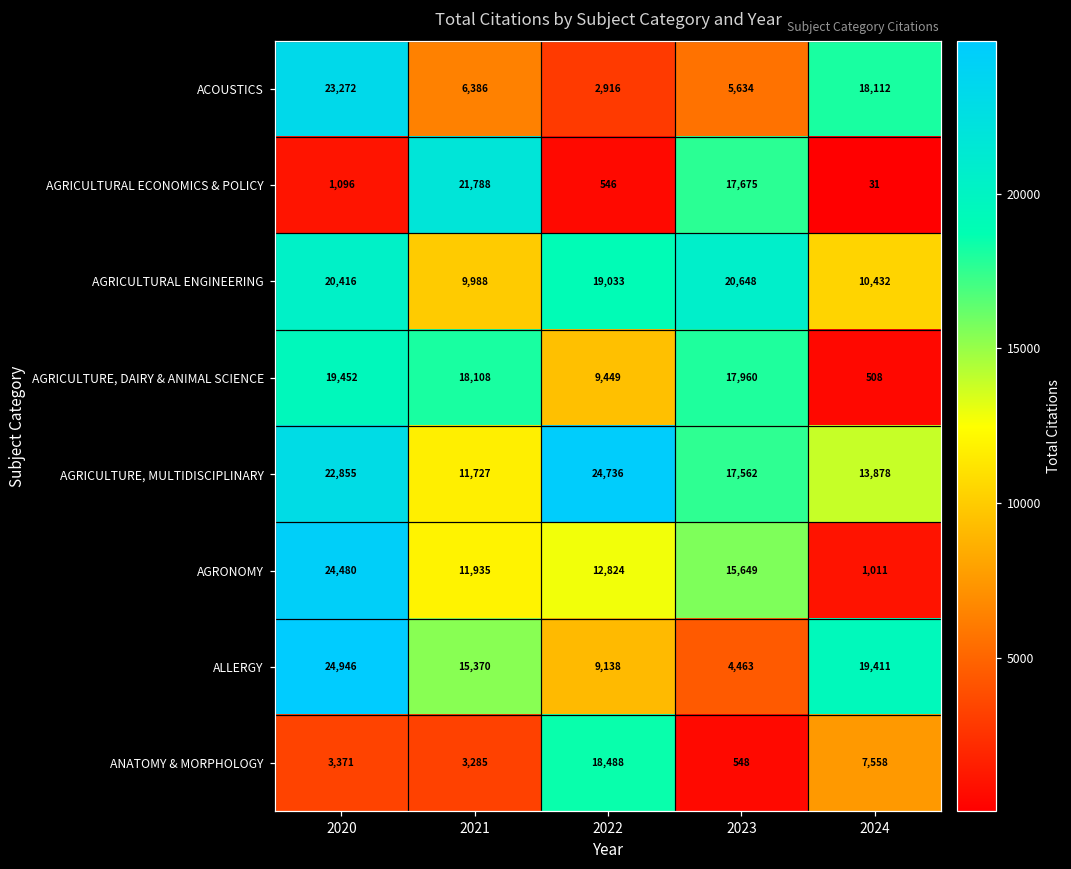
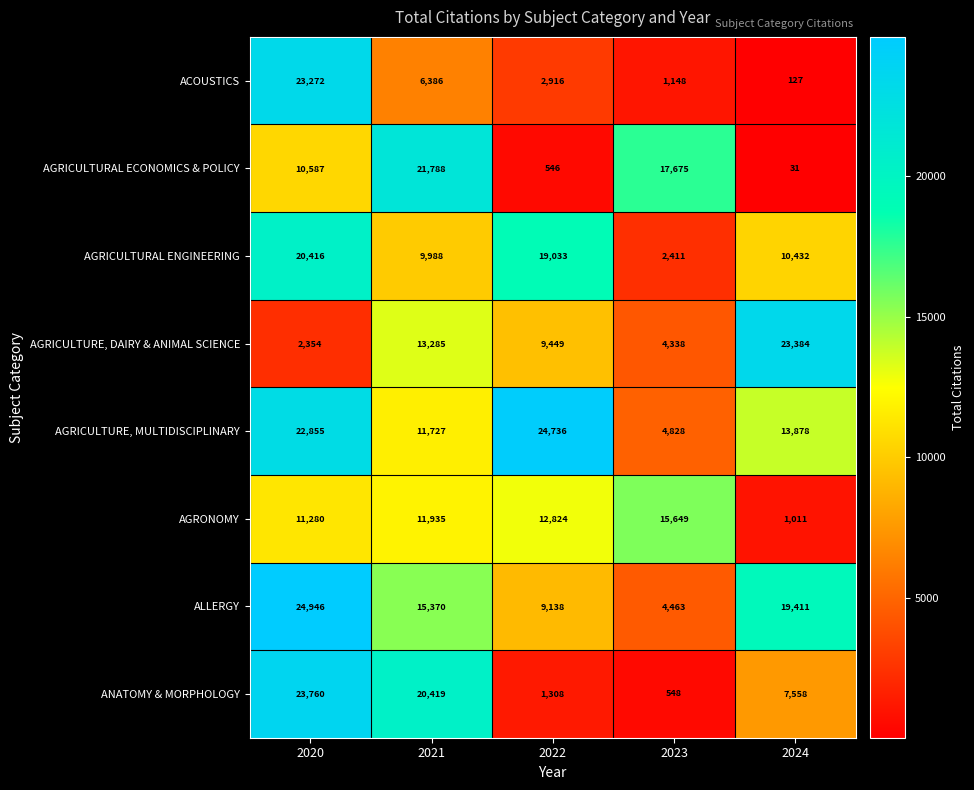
ACOUSTICS, 2023: 5,634 -> 1,148
ACOUSTICS, 2024: 18,112 -> 127
AGRICULTURAL ECONOMICS & POLICY, 2020: 1,096 -> 10,587
AGRICULTURAL ENGINEERING, 2023: 20,648 -> 2,411
AGRICULTURE, DAIRY & ANIMAL SCIENCE, 2020: 19,452 -> 2,354
AGRICULTURE, DAIRY & ANIMAL SCIENCE, 2021: 18,108 -> 13,285
AGRICULTURE, DAIRY & ANIMAL SCIENCE, 2023: 17,960 -> 4,338
AGRICULTURE, DAIRY & ANIMAL SCIENCE, 2024: 508 -> 23,384
AGRICULTURE, MULTIDISCIPLINARY, 2023: 17,562 -> 4,828
AGRONOMY, 2020: 24,480 -> 11,280
ANATOMY & MORPHOLOGY, 2020: 3,371 -> 23,760
ANATOMY & MORPHOLOGY, 2021: 3,285 -> 20,419
ANATOMY & MORPHOLOGY, 2022: 18,488 -> 1,308
